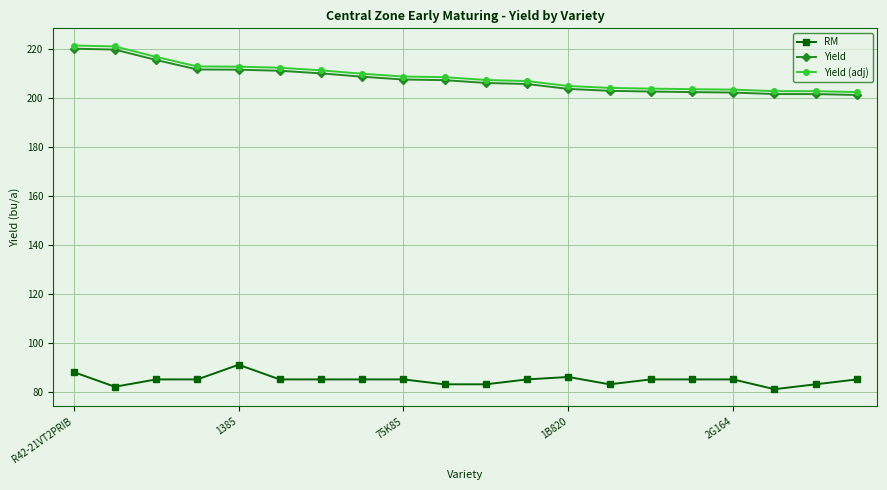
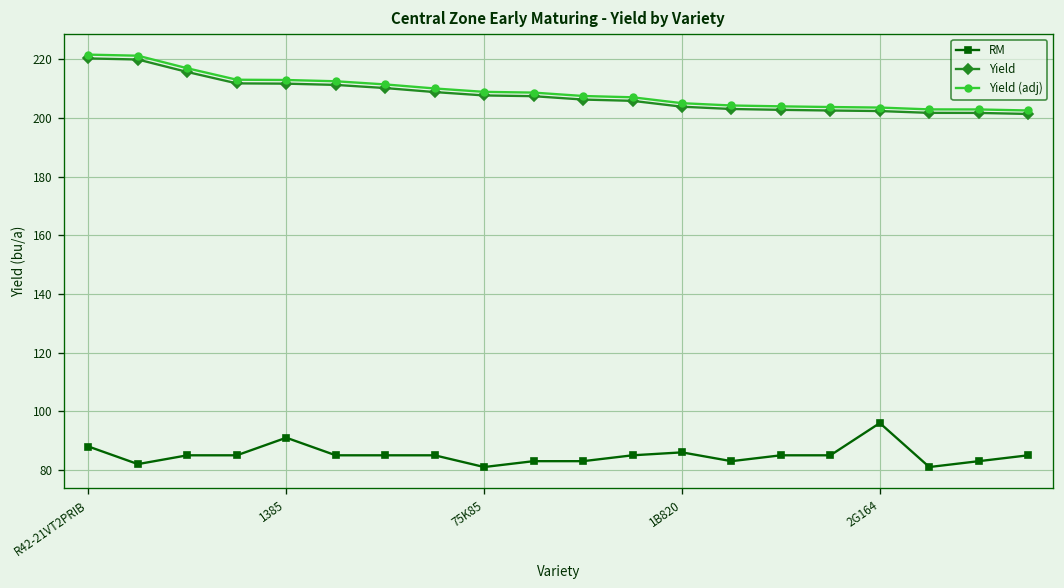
RM, 75K85: 85 -> 81
RM, 2G164: 85 -> 96
